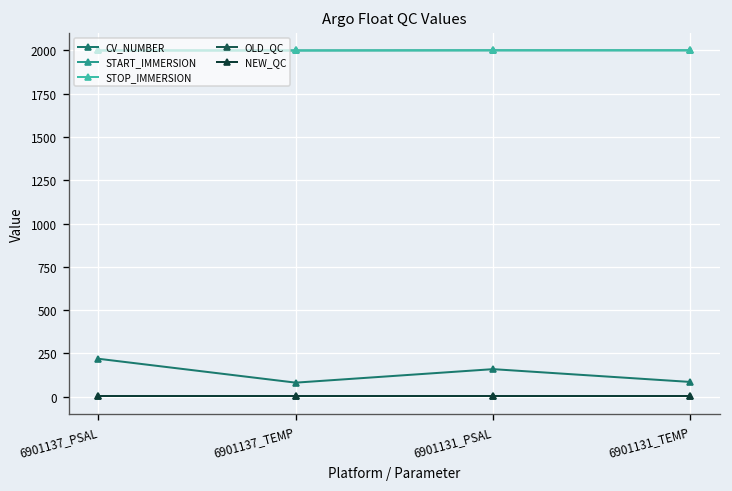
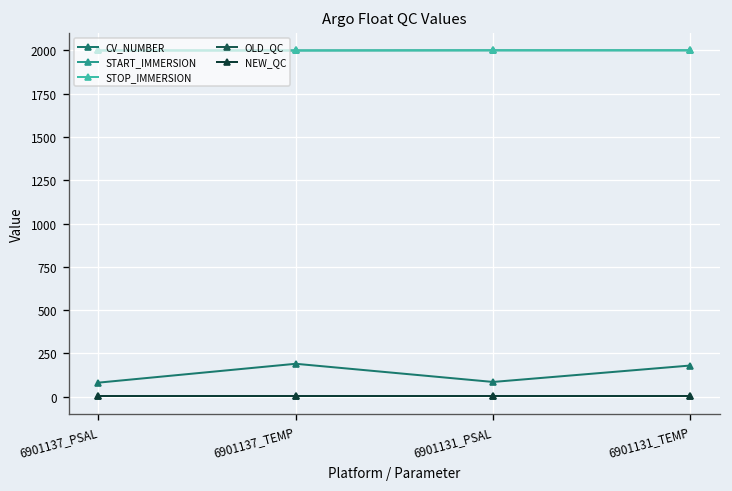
CV_NUMBER, 6901137_PSAL: 220 -> 80
CV_NUMBER, 6901137_TEMP: 80 -> 190
CV_NUMBER, 6901131_PSAL: 160 -> 90
CV_NUMBER, 6901131_TEMP: 90 -> 180
